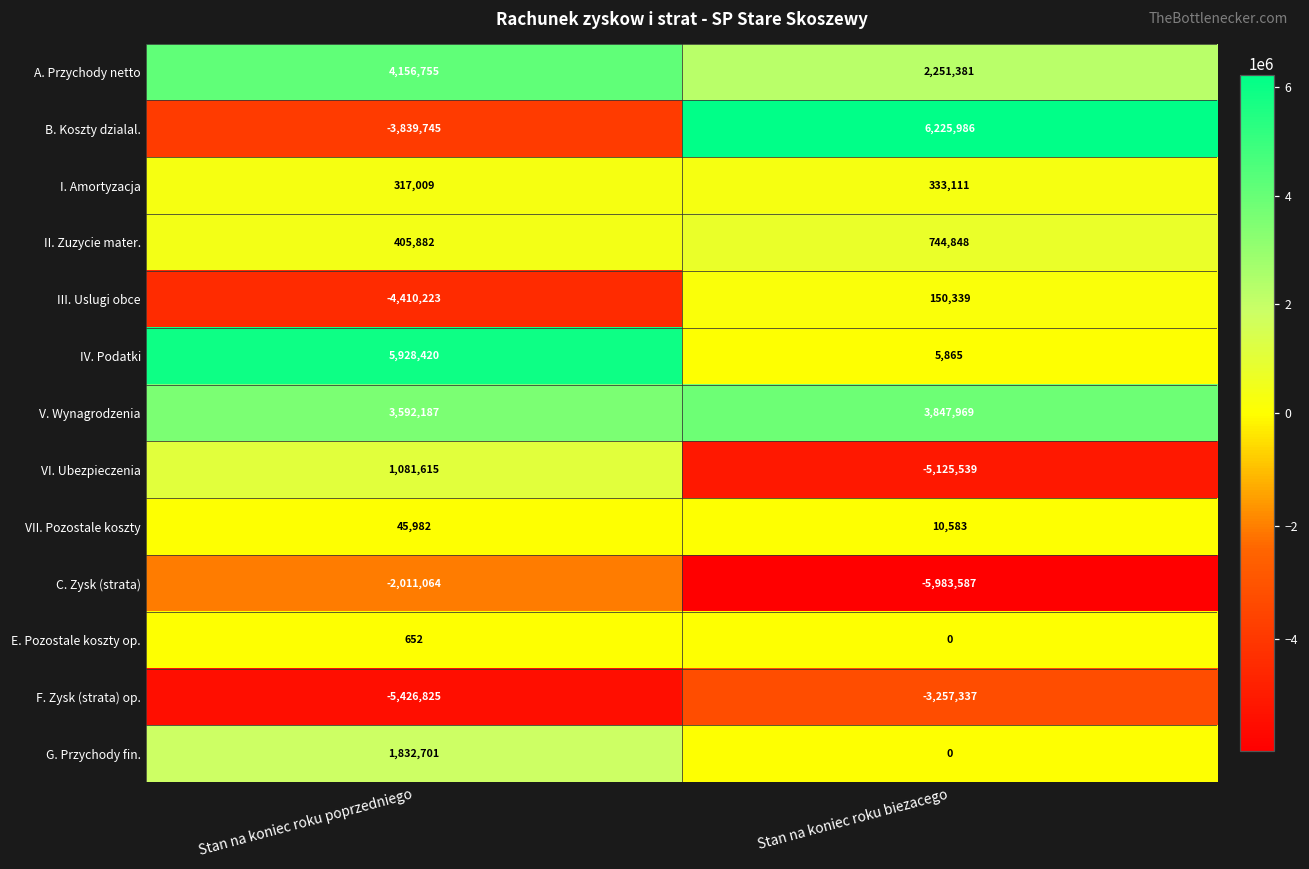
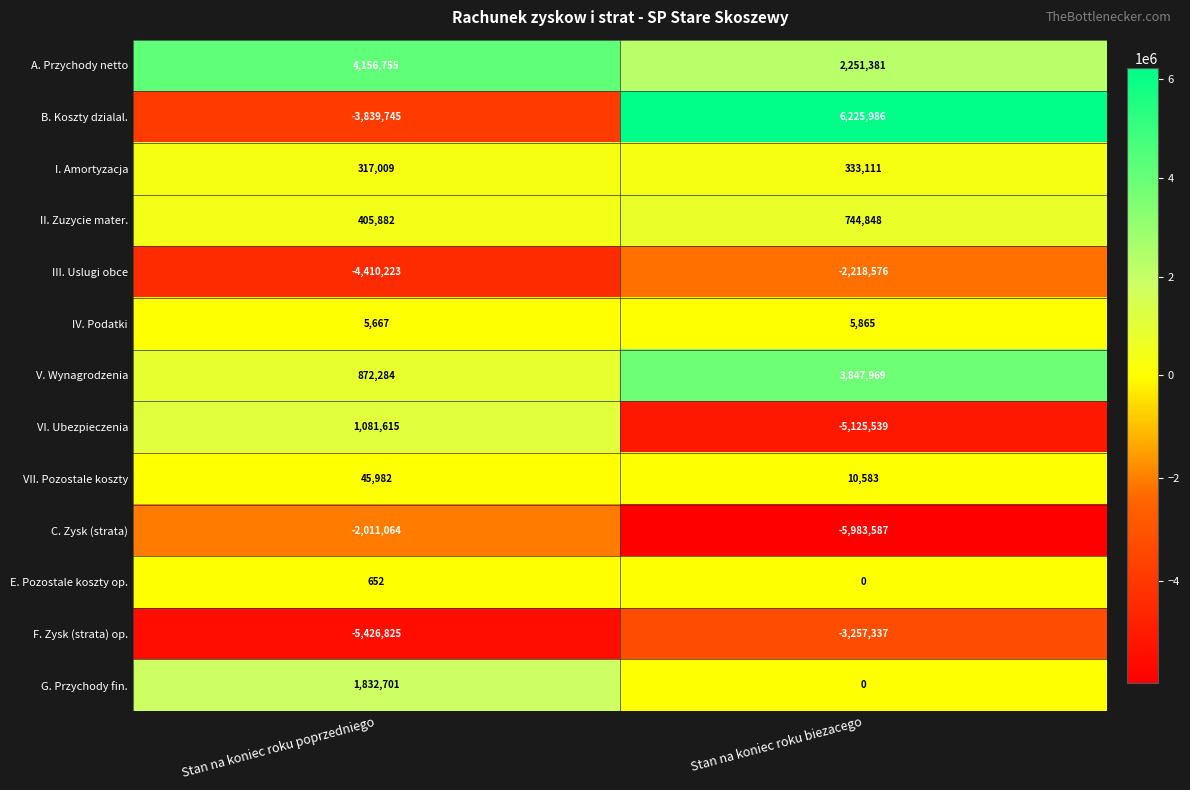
III. Uslugi obce, Stan na koniec roku biezacego: 150,339 -> -2,218,576
IV. Podatki, Stan na koniec roku poprzedniego: 5,928,420 -> 5,667
V. Wynagrodzenia, Stan na koniec roku poprzedniego: 3,592,187 -> 872,284
